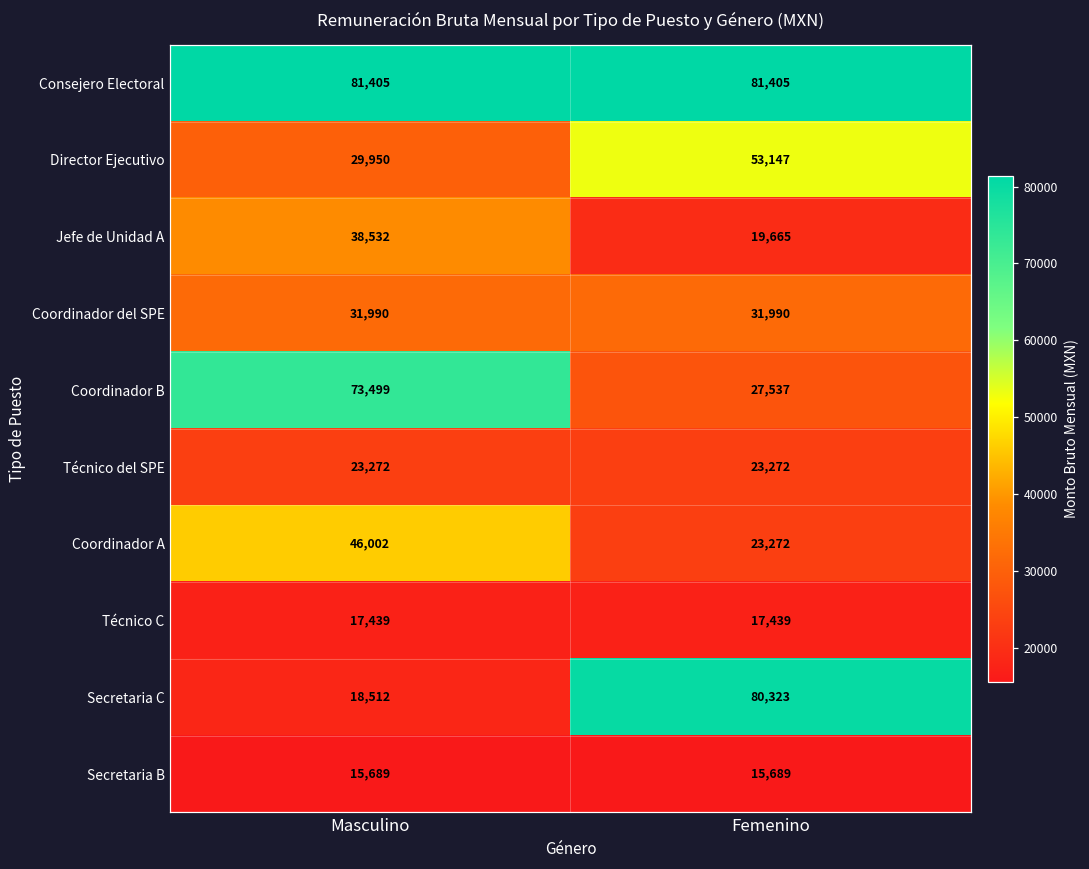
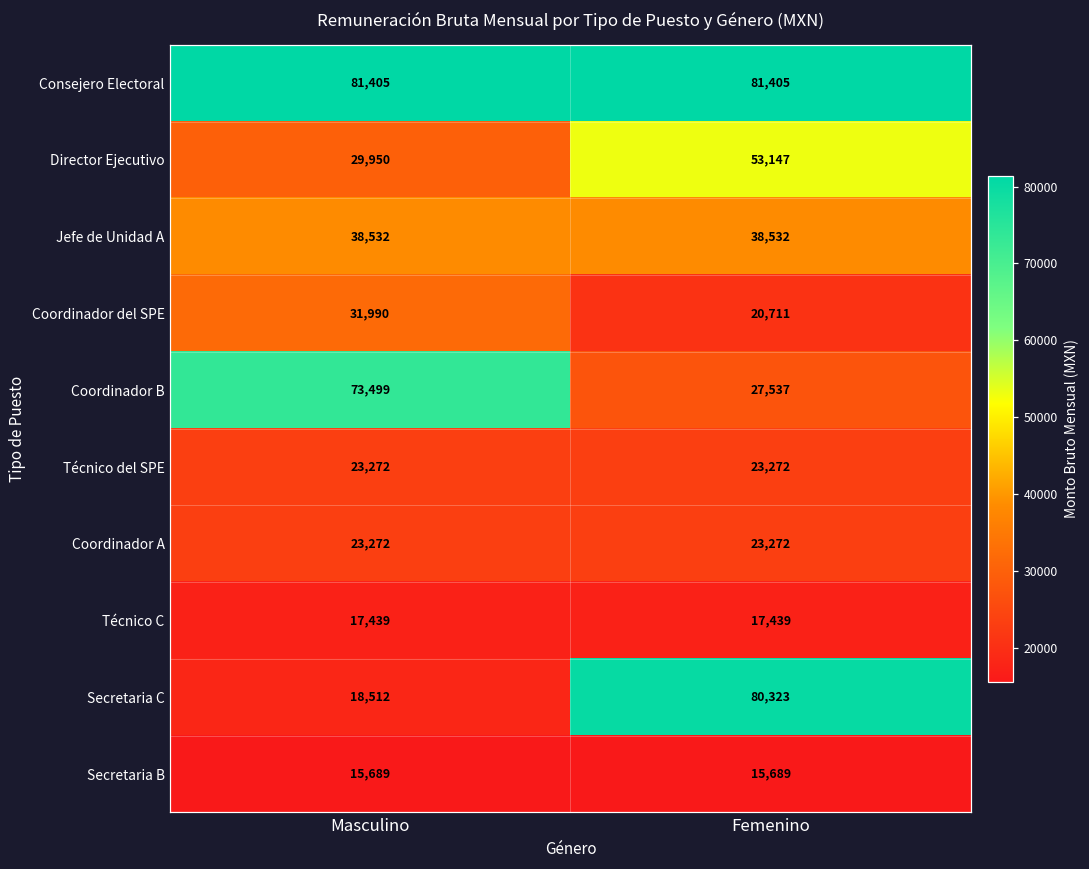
Jefe de Unidad A, Femenino: 19,665 -> 38,532
Coordinador del SPE, Femenino: 31,990 -> 20,711
Coordinador A, Masculino: 46,002 -> 23,272
